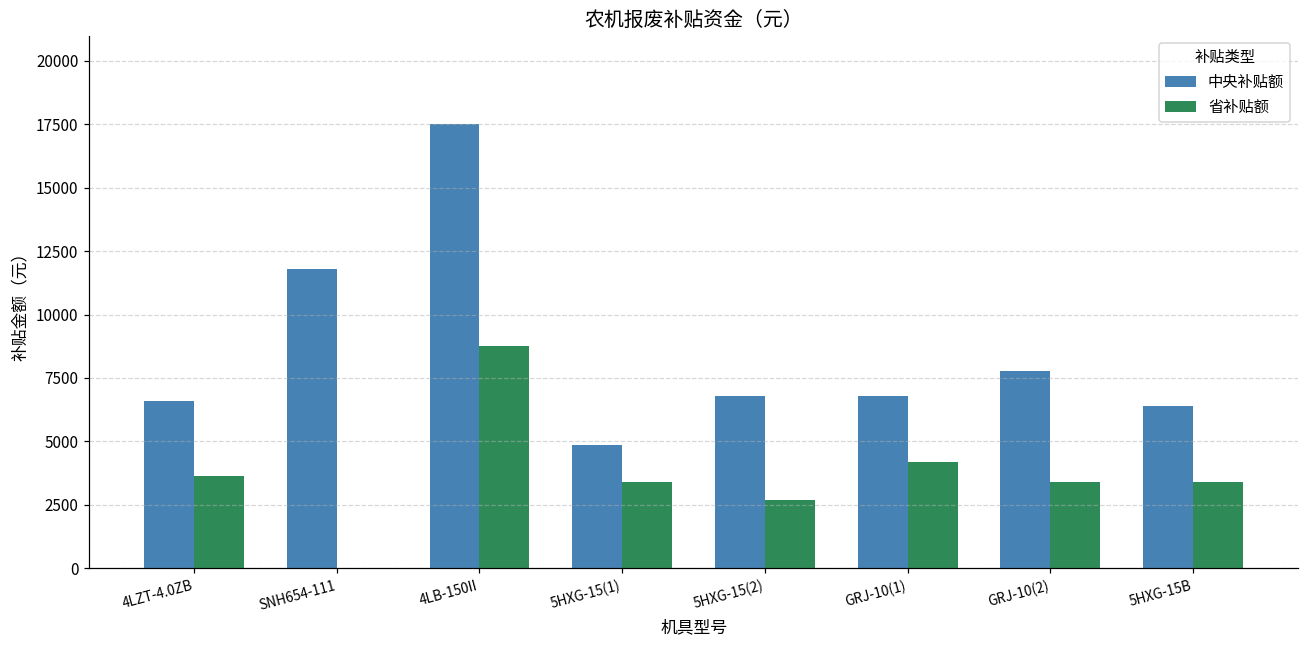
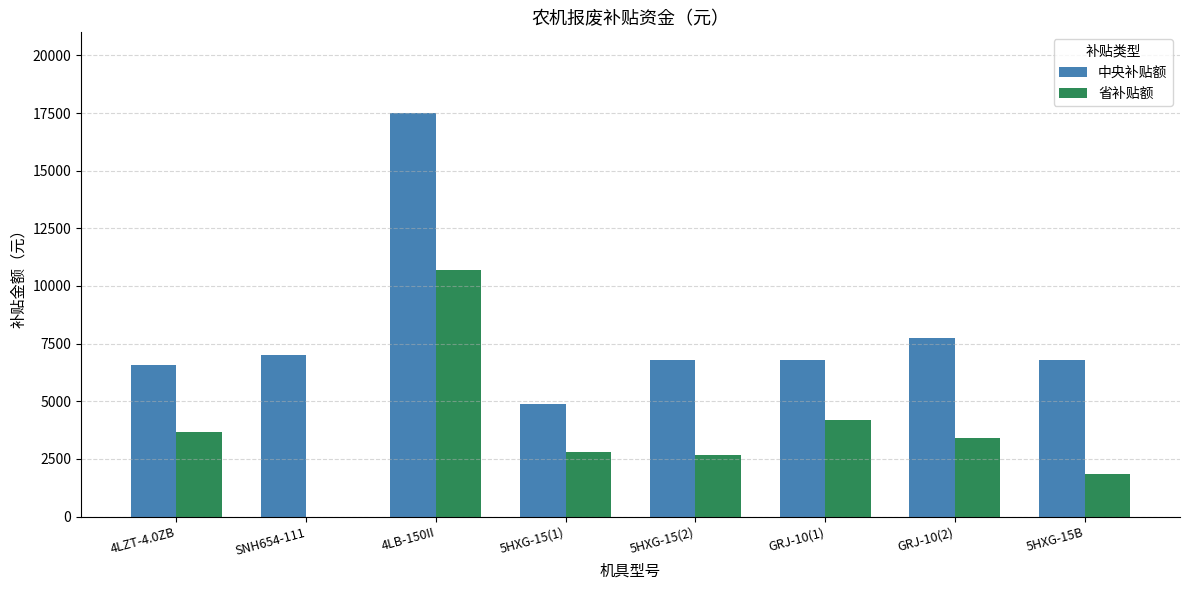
中央补贴额, SNH654-111: 11800 -> 7000
省补贴额, 4LB-150II: 8800 -> 10700
省补贴额, 5HXG-15(1): 3400 -> 2800
中央补贴额, 5HXG-15B: 6400 -> 6800
省补贴额, 5HXG-15B: 3400 -> 1900
